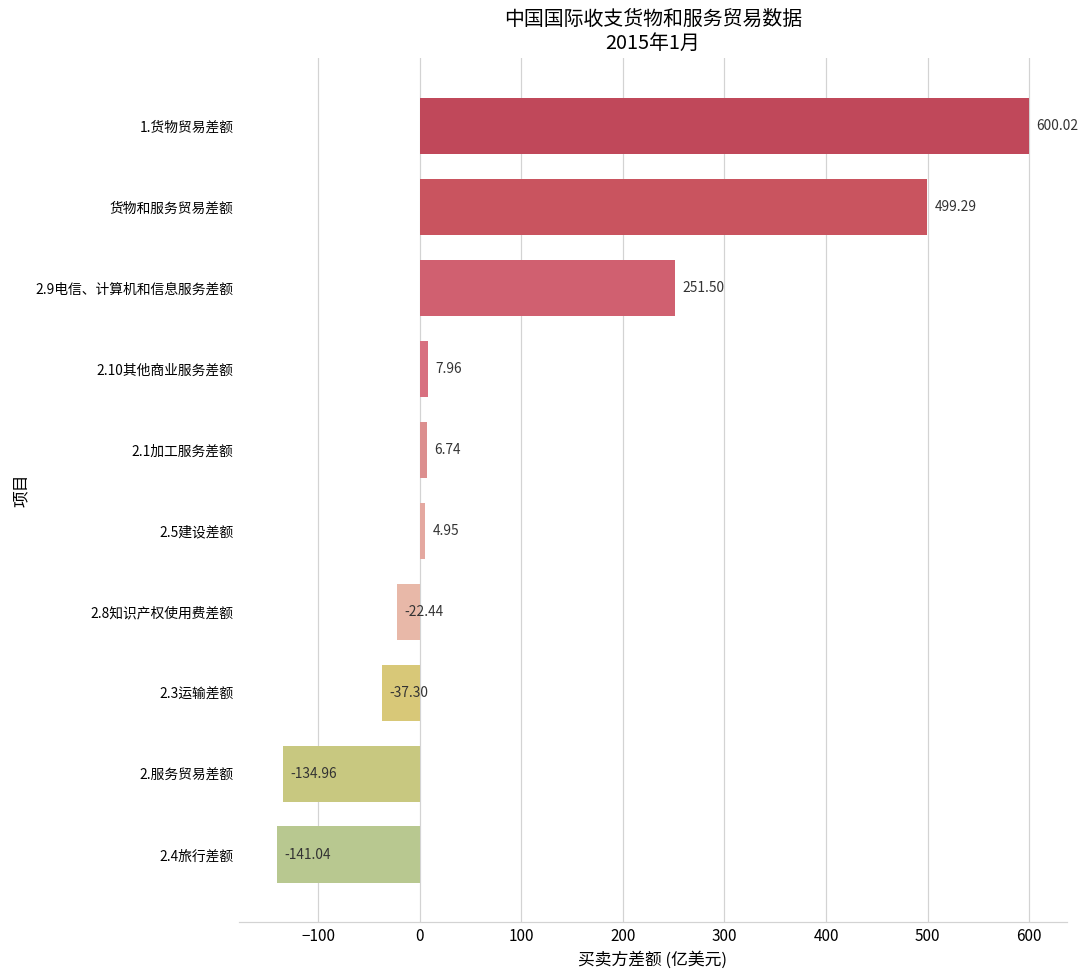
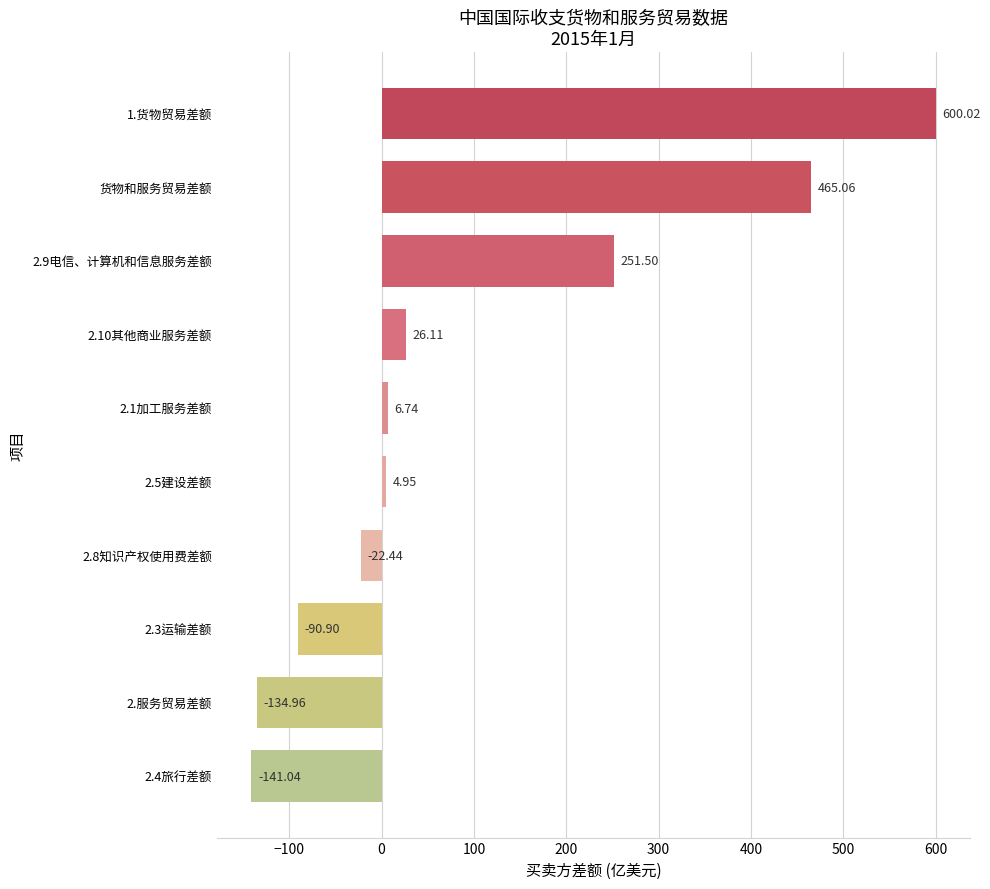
货物和服务贸易差额: 499.29 -> 465.06
2.10其他商业服务差额: 7.96 -> 26.11
2.3运输差额: -37.30 -> -90.90
